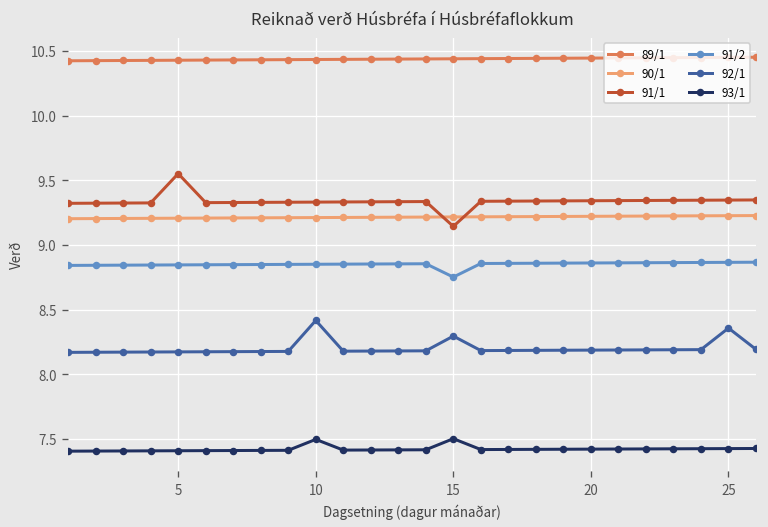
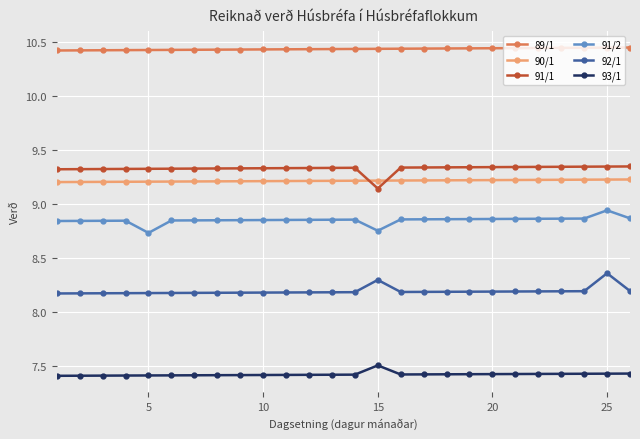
91/1, 5: 9.55 -> 9.33
91/2, 5: 8.85 -> 8.73
92/1, 10: 8.42 -> 8.18
93/1, 10: 7.50 -> 7.41
91/2, 25: 8.87 -> 8.94
